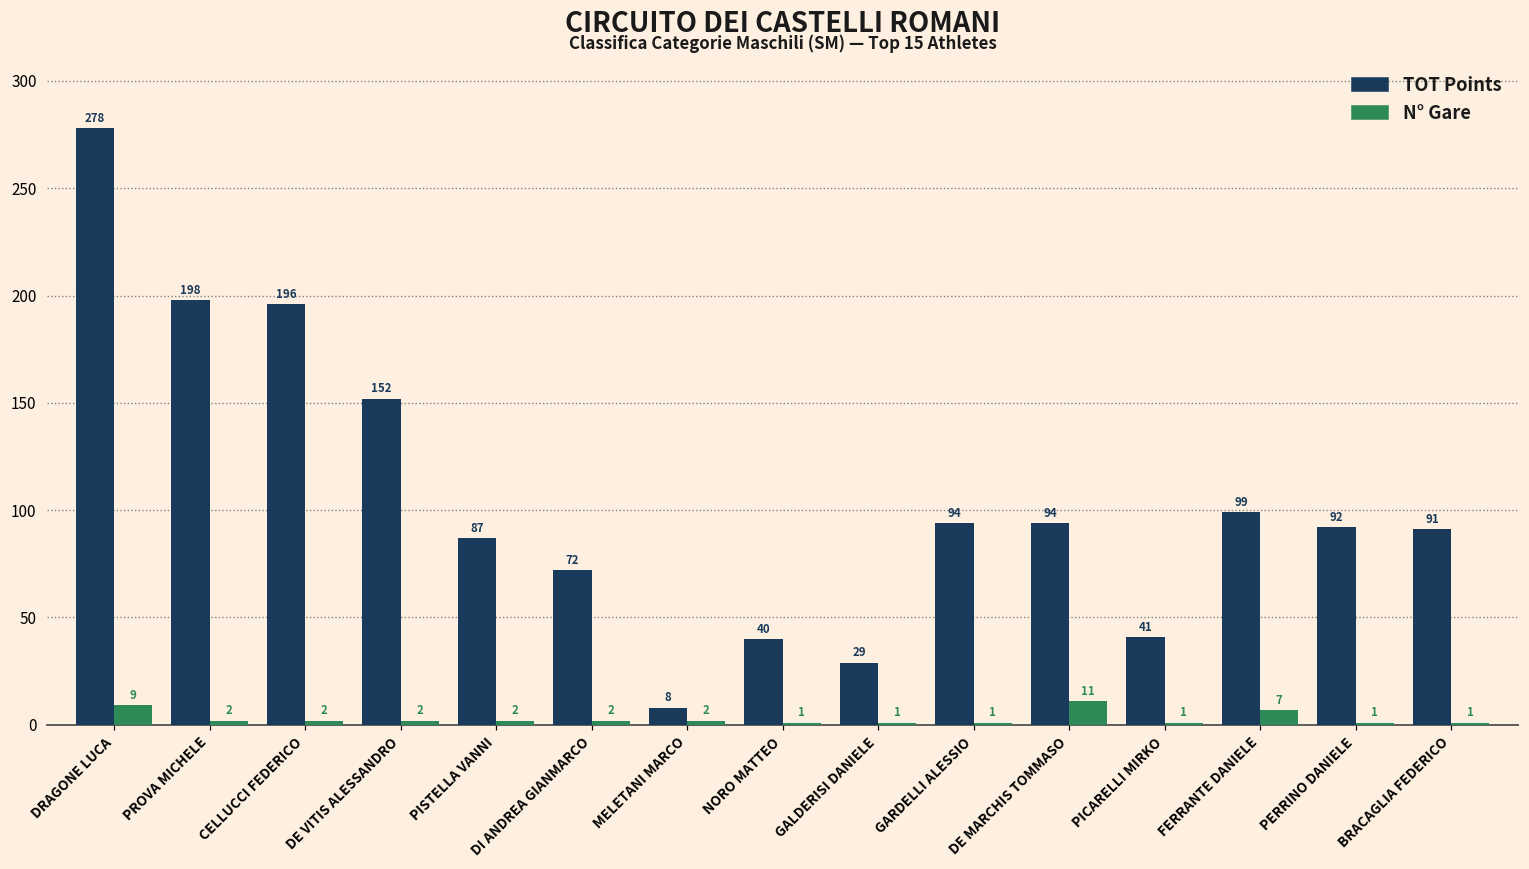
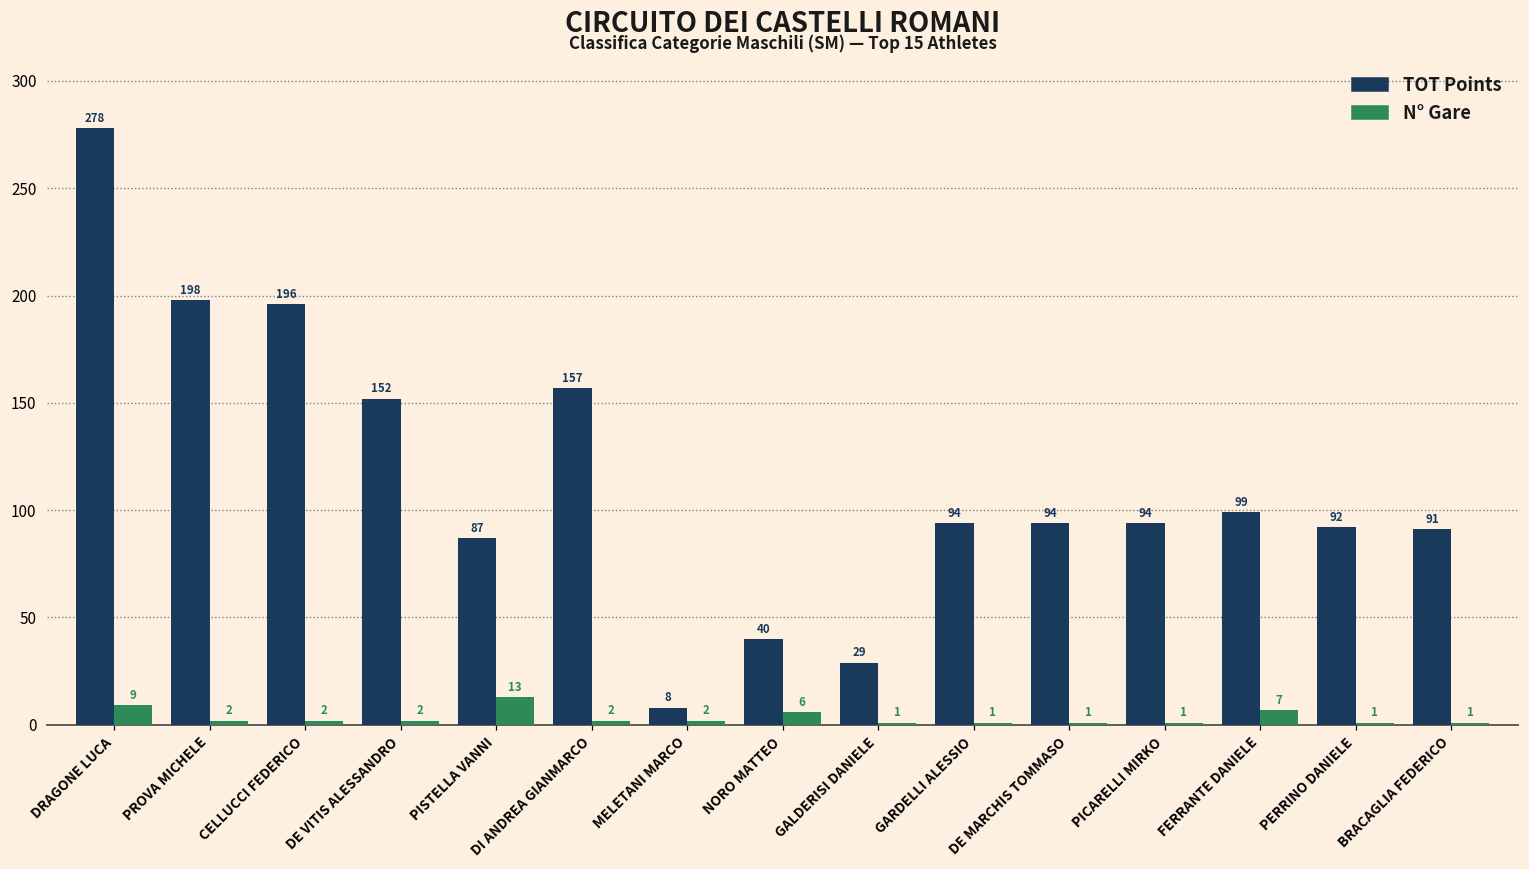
N° Gare, PISTELLA VANNI: 2 -> 13
TOT Points, DI ANDREA GIANMARCO: 72 -> 157
N° Gare, NORO MATTEO: 1 -> 6
N° Gare, DE MARCHIS TOMMASO: 11 -> 1
TOT Points, PICARELLI MIRKO: 41 -> 94
